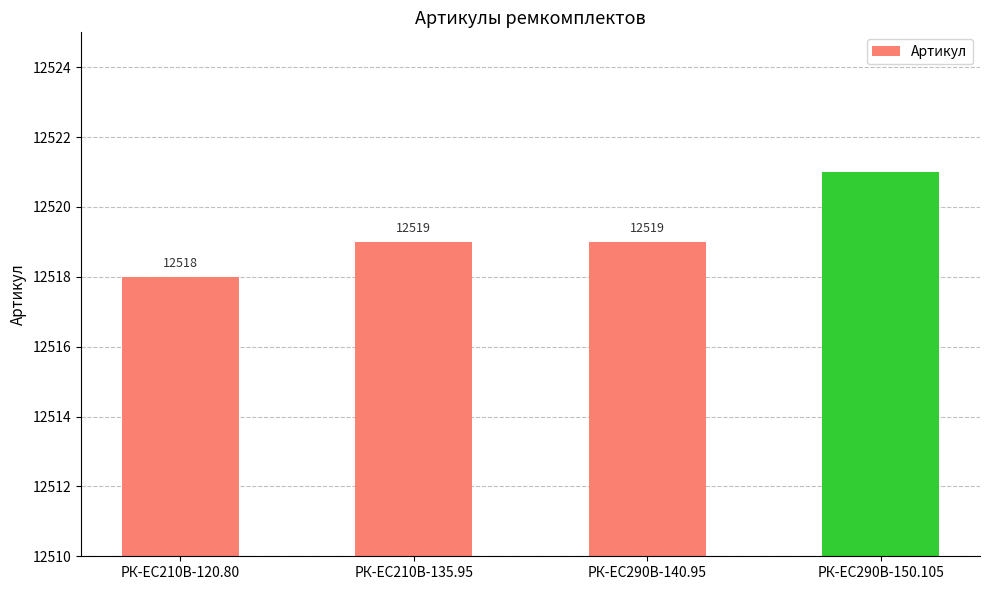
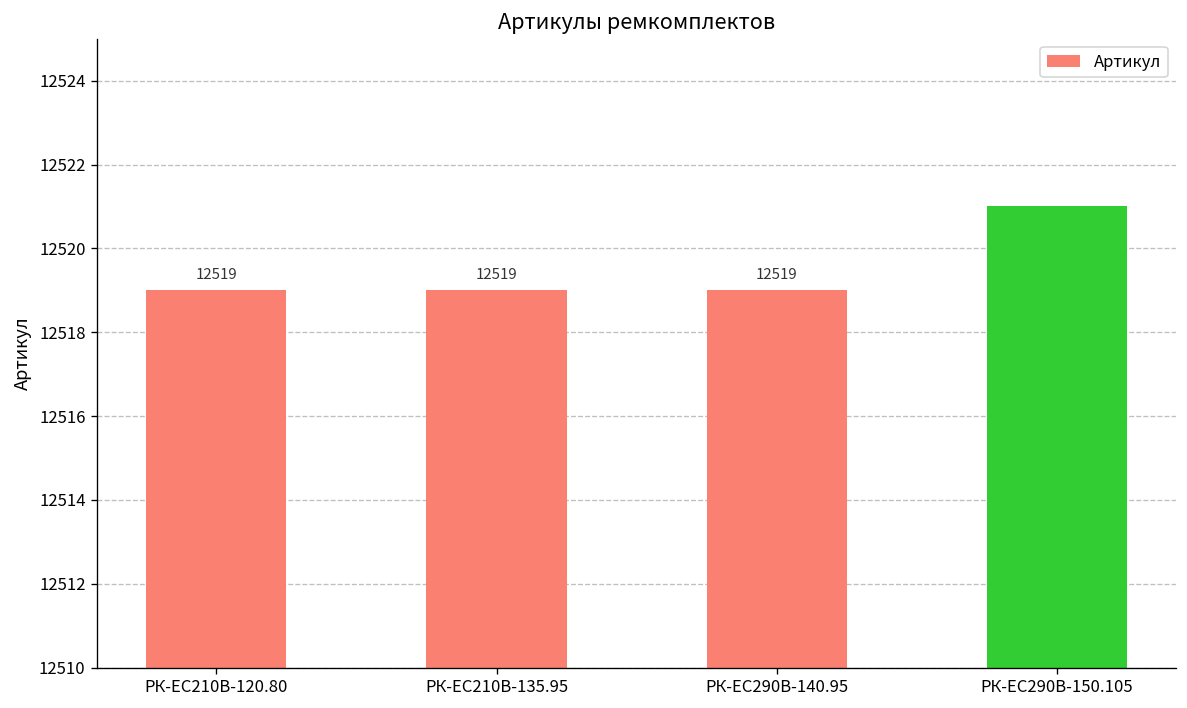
РК-EC210В-120.80: 12518 -> 12519
